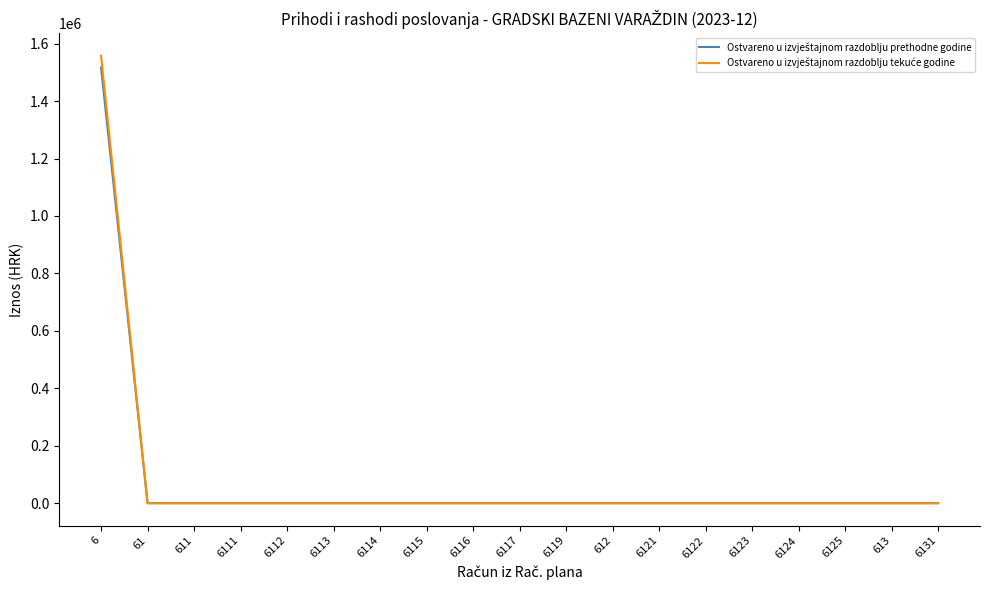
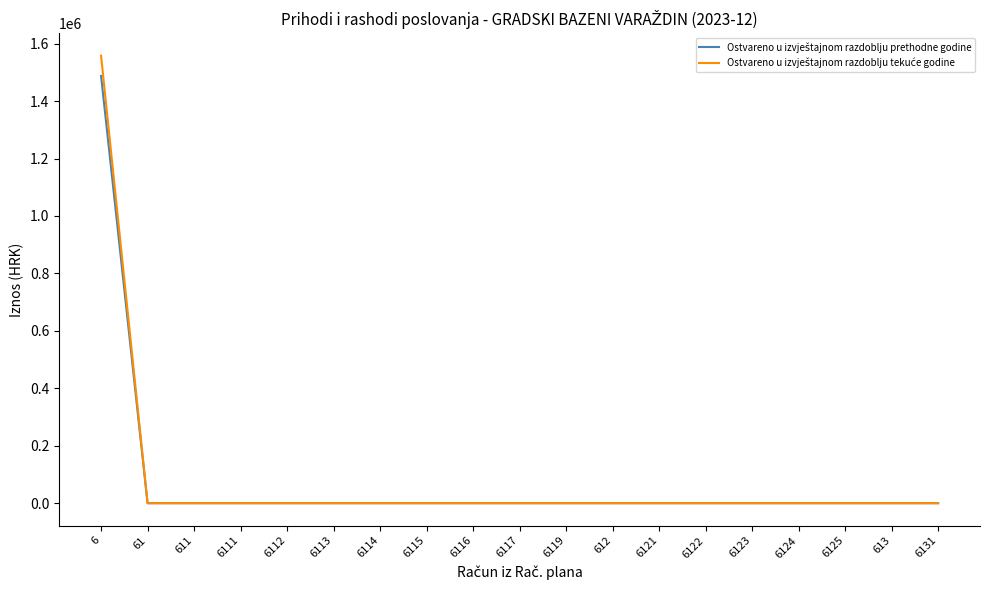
Ostvareno u izvještajnom razdoblju prethodne godine, 6: 1520000 -> 1490000
